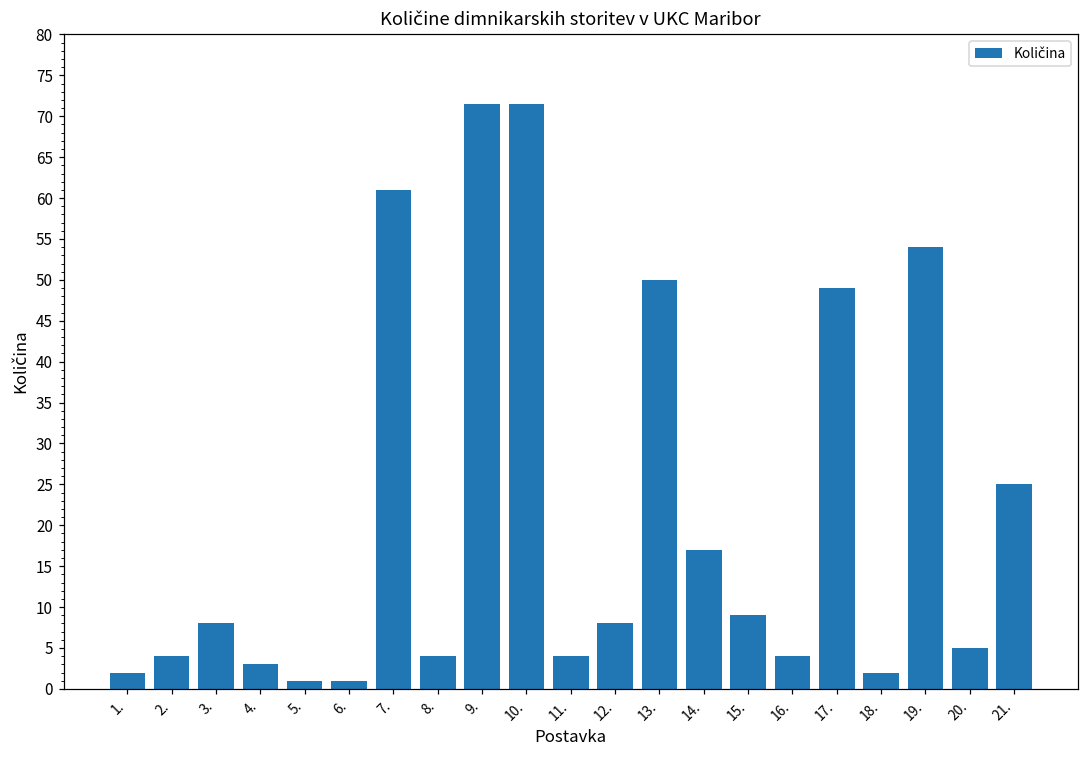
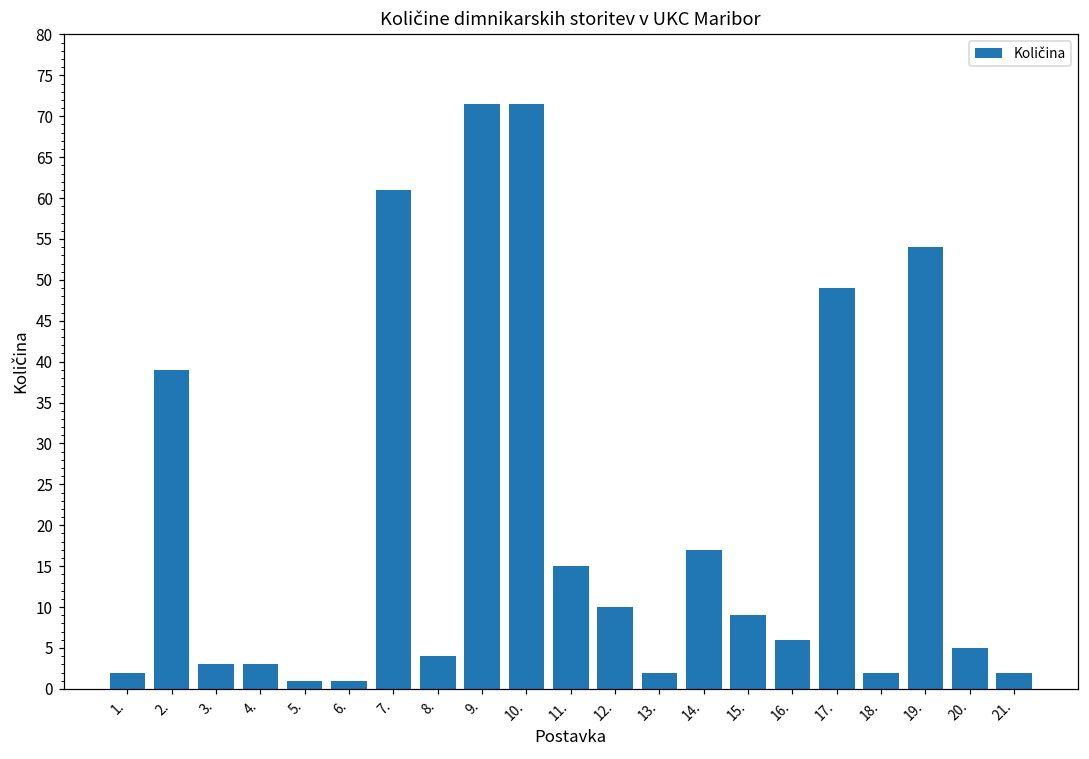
2.: 4 -> 39
3.: 8 -> 3
11.: 4 -> 15
12.: 8 -> 10
13.: 50 -> 2
16.: 4 -> 6
21.: 25 -> 2
